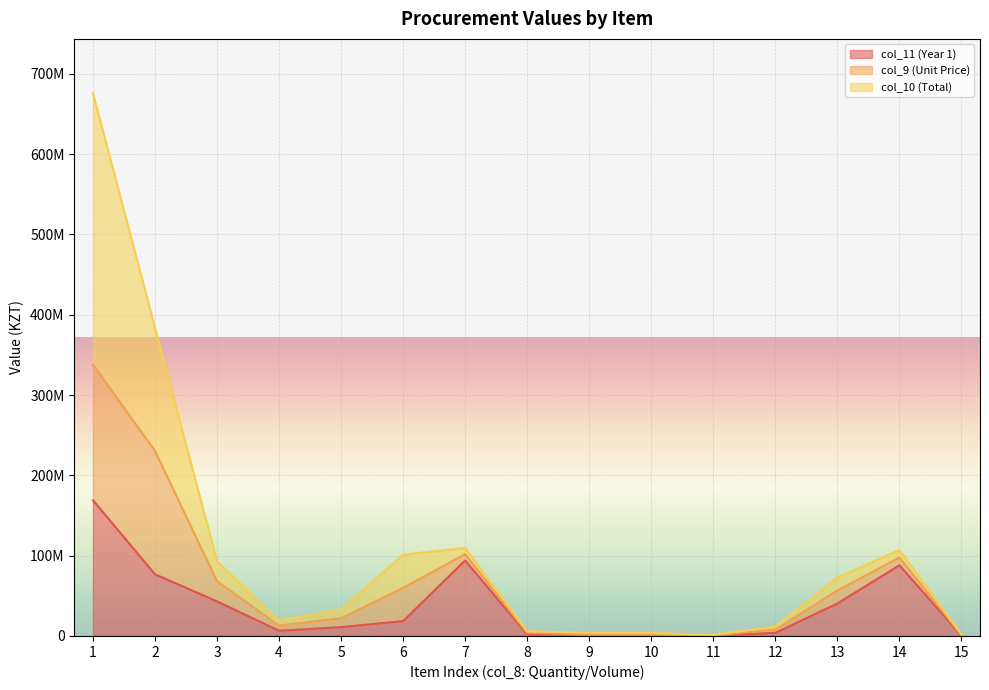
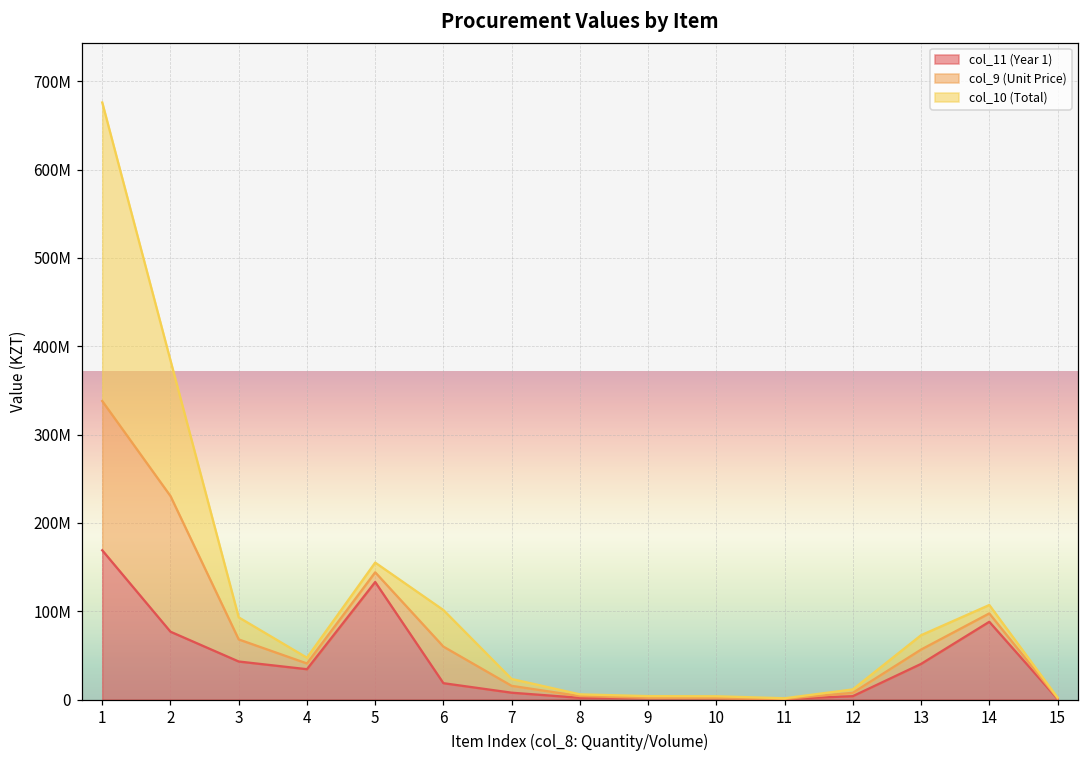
col_11 (Year 1), 4: 10000000 -> 30000000
col_11 (Year 1), 5: 10000000 -> 130000000
col_11 (Year 1), 7: 90000000 -> 10000000
